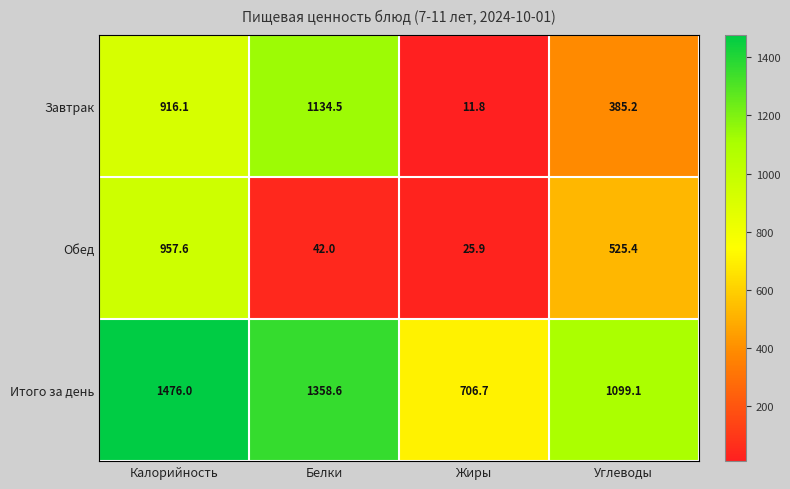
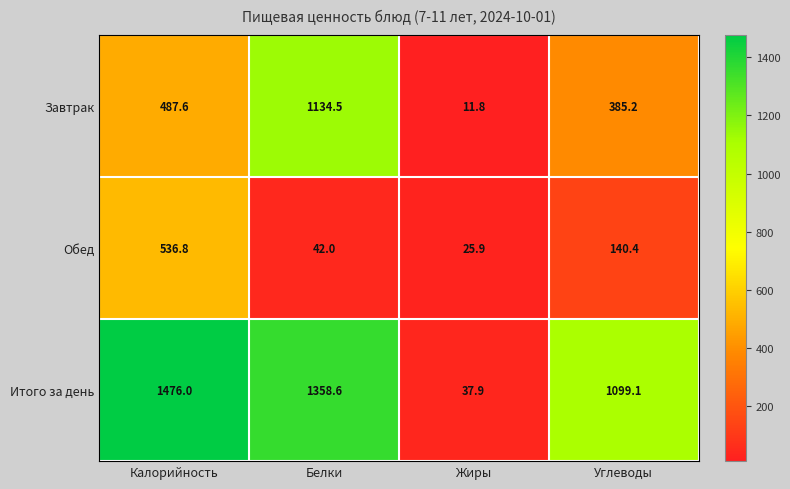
Завтрак, Калорийность: 916.1 -> 487.6
Обед, Калорийность: 957.6 -> 536.8
Обед, Углеводы: 525.4 -> 140.4
Итого за день, Жиры: 706.7 -> 37.9
